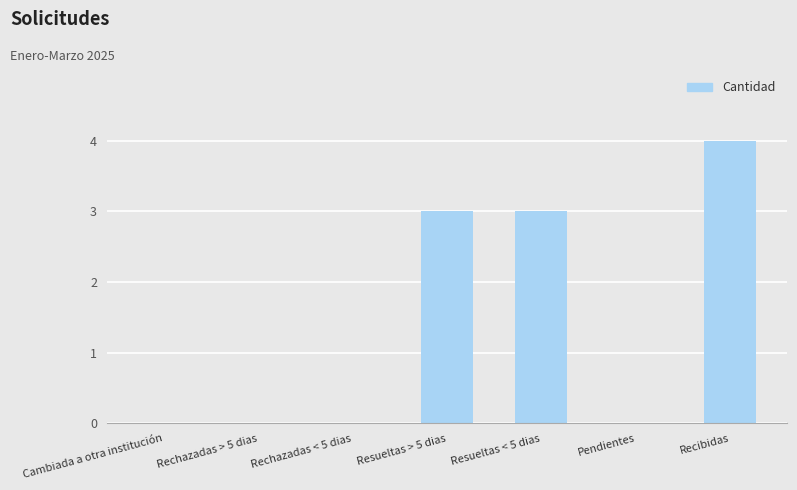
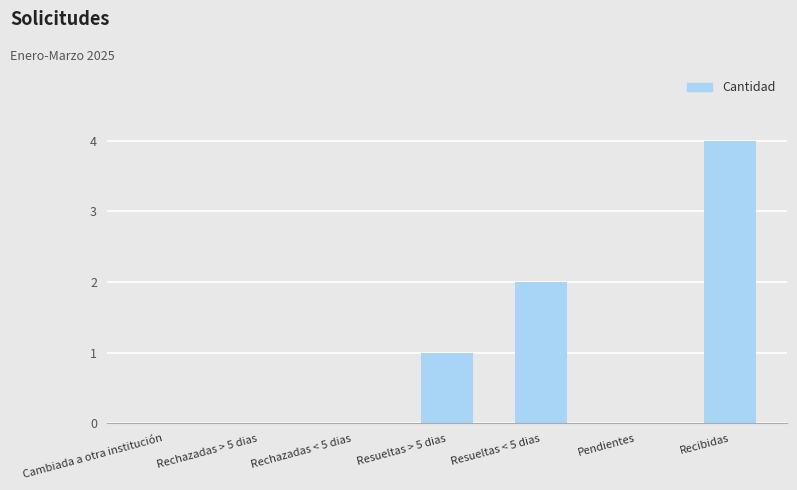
Resueltas > 5 dias: 3 -> 1
Resueltas < 5 dias: 3 -> 2
